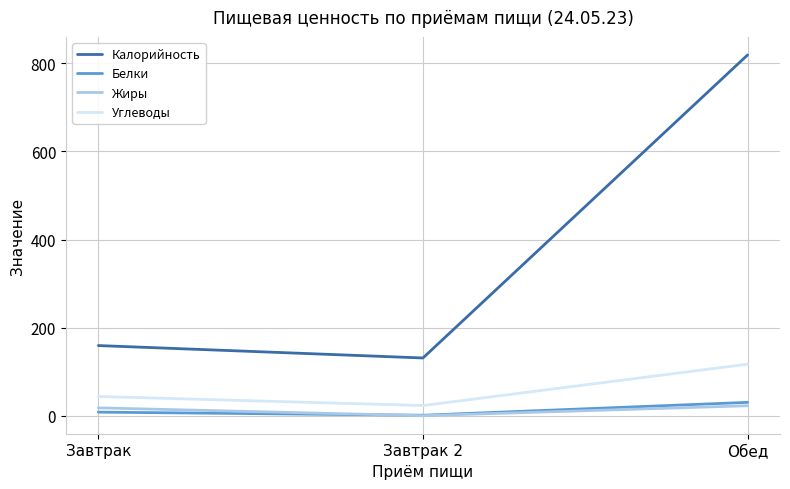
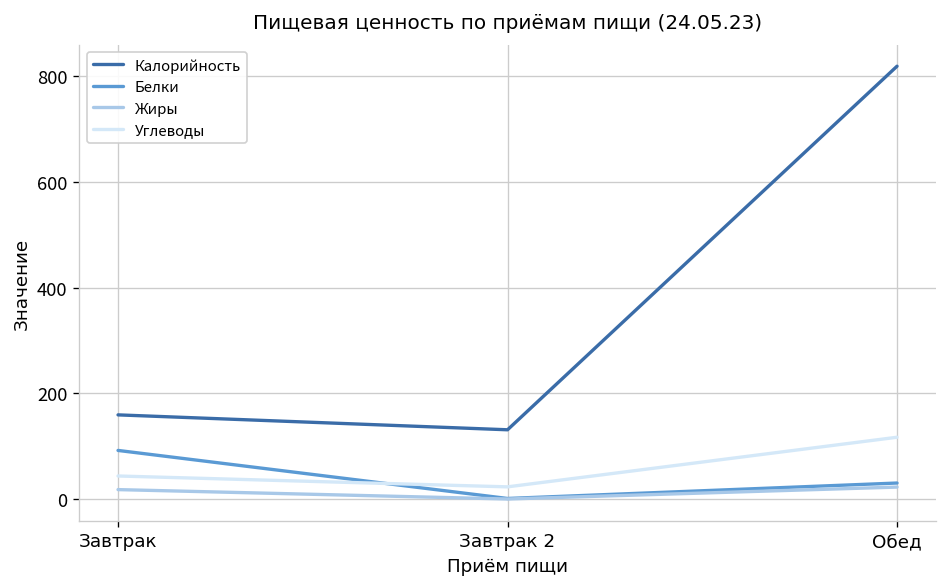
Белки, Завтрак: 10 -> 90
